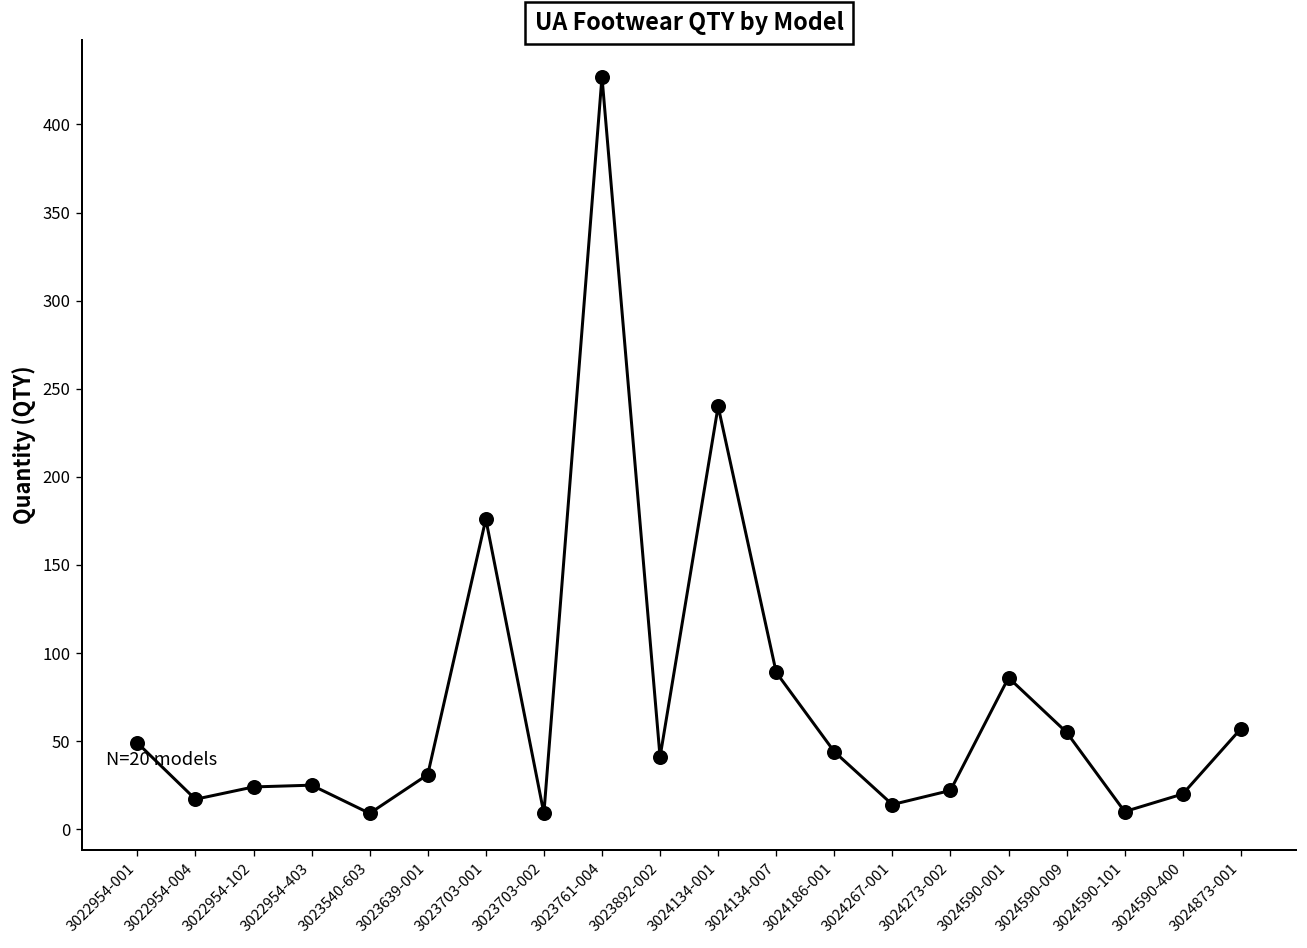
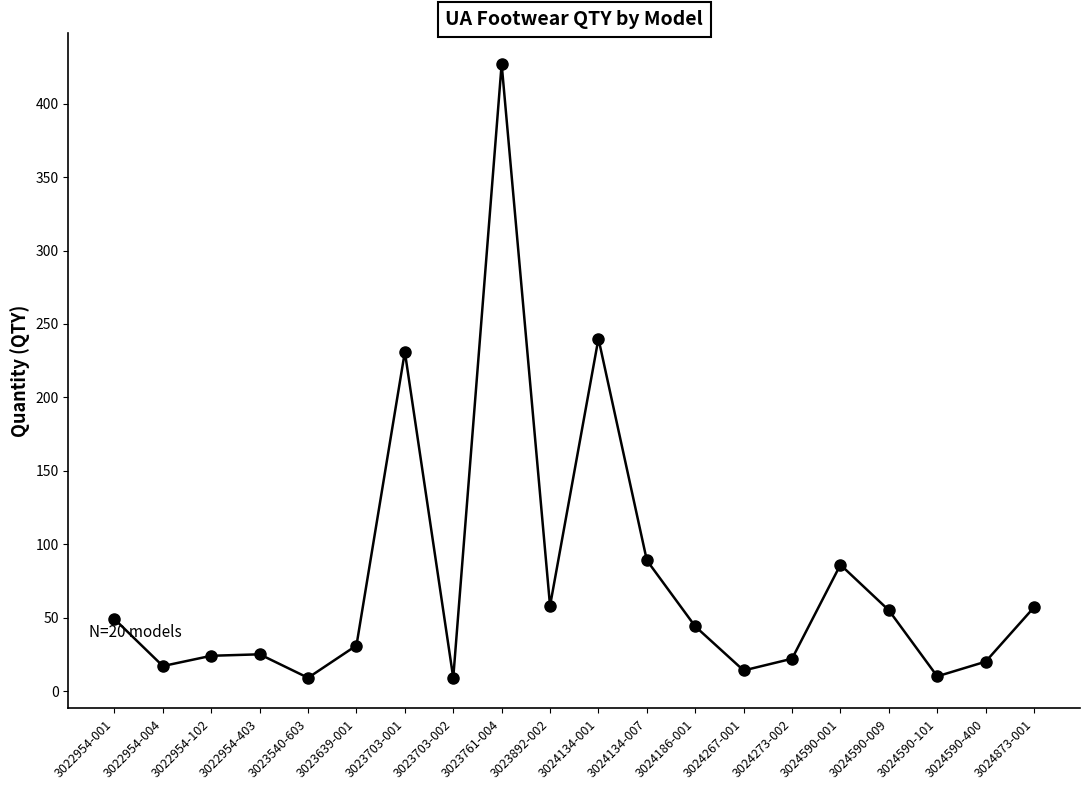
3023703-001: 176 -> 231
3023892-002: 41 -> 58
